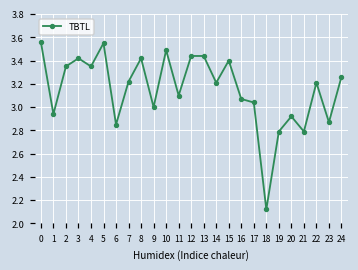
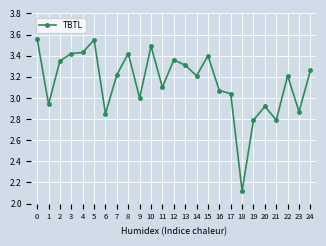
4: 3.35 -> 3.43
12: 3.44 -> 3.36
13: 3.44 -> 3.31
